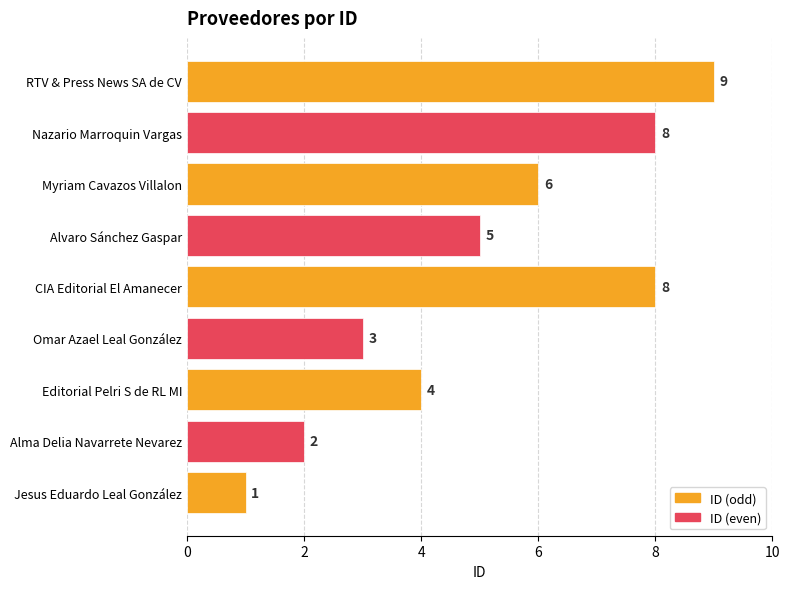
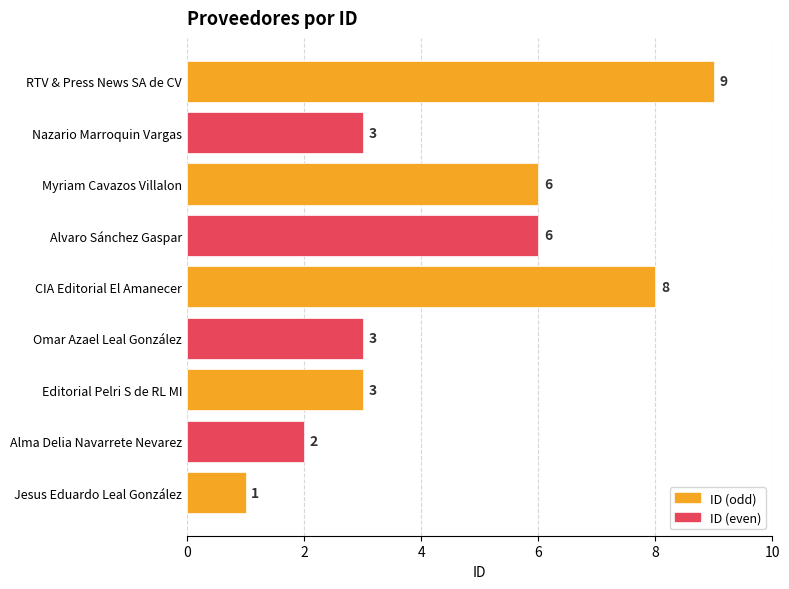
Nazario Marroquin Vargas: 8 -> 3
Alvaro Sánchez Gaspar: 5 -> 6
Editorial Pelri S de RL MI: 4 -> 3
